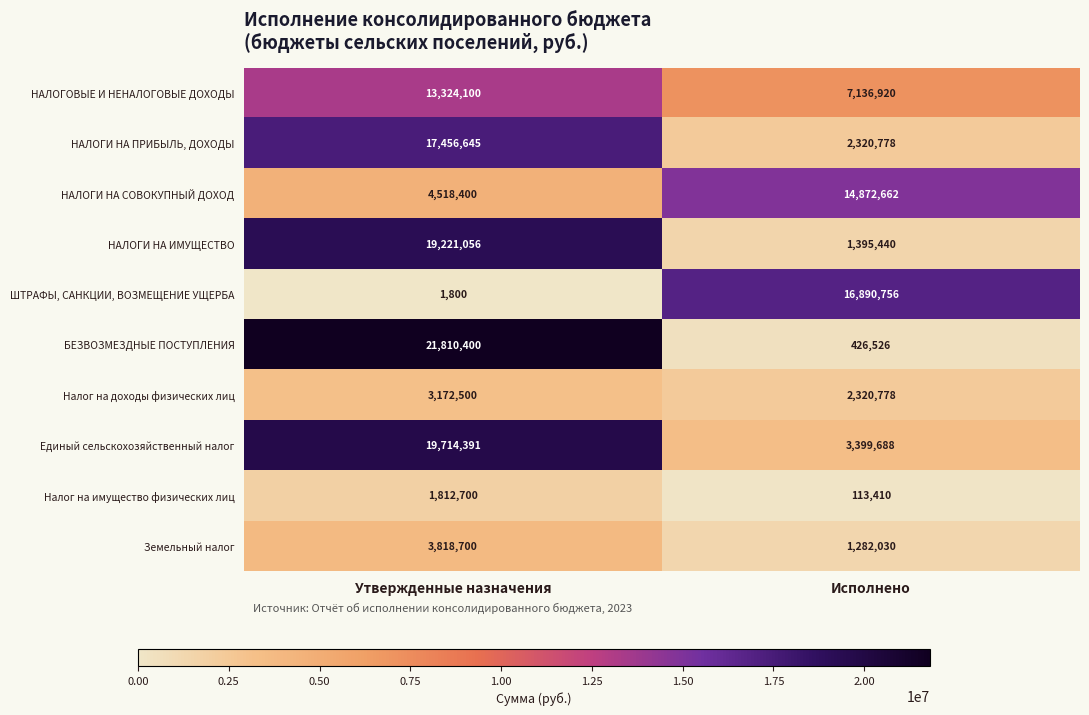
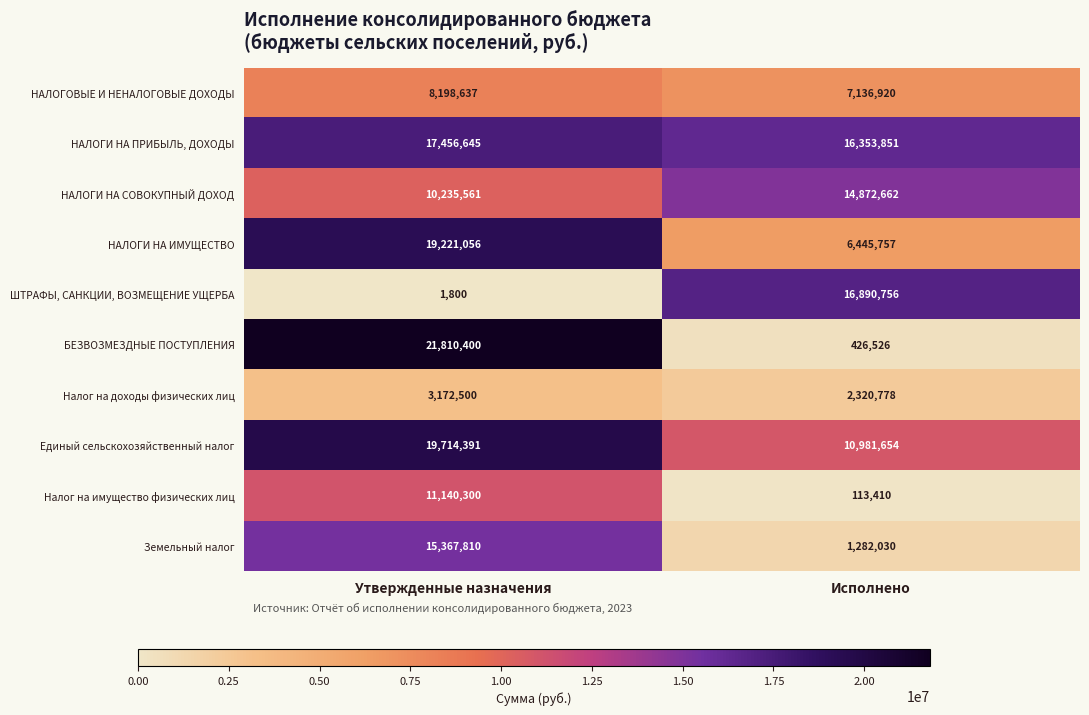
НАЛОГОВЫЕ И НЕНАЛОГОВЫЕ ДОХОДЫ, Утвержденные назначения: 13,324,100 -> 8,198,637
НАЛОГИ НА ПРИБЫЛЬ, ДОХОДЫ, Исполнено: 2,320,778 -> 16,353,851
НАЛОГИ НА СОВОКУПНЫЙ ДОХОД, Утвержденные назначения: 4,518,400 -> 10,235,561
НАЛОГИ НА ИМУЩЕСТВО, Исполнено: 1,395,440 -> 6,445,757
Единый сельскохозяйственный налог, Исполнено: 3,399,688 -> 10,981,654
Налог на имущество физических лиц, Утвержденные назначения: 1,812,700 -> 11,140,300
Земельный налог, Утвержденные назначения: 3,818,700 -> 15,367,810
